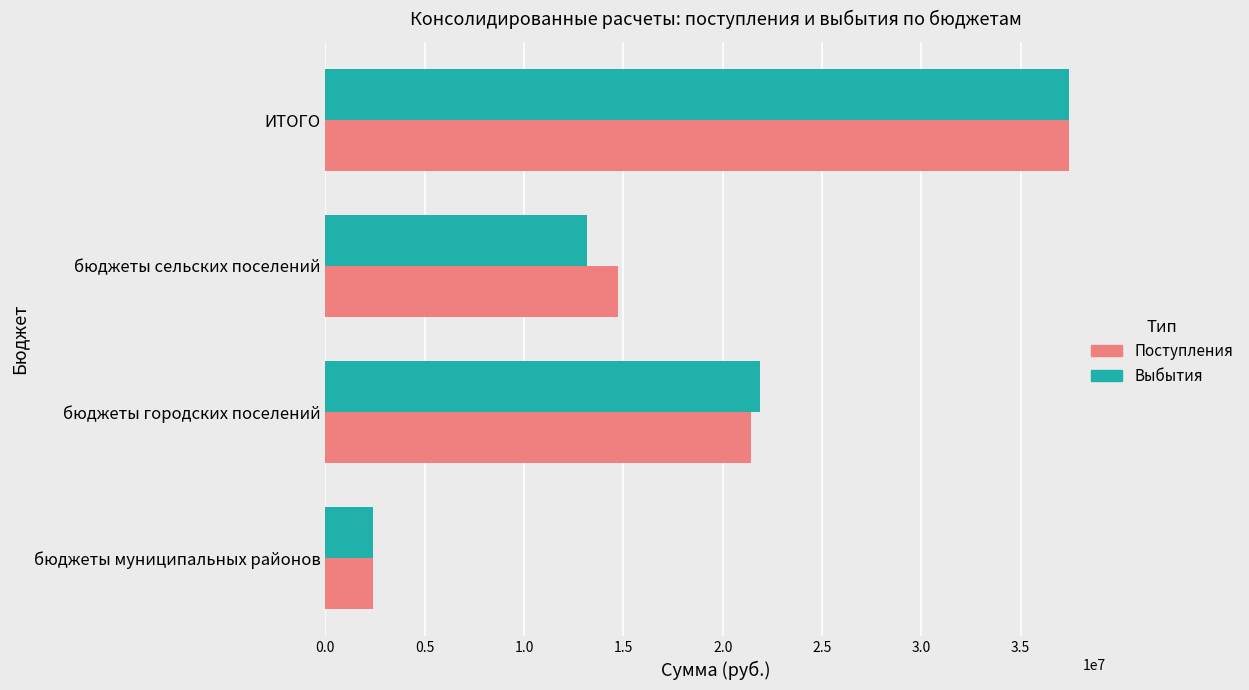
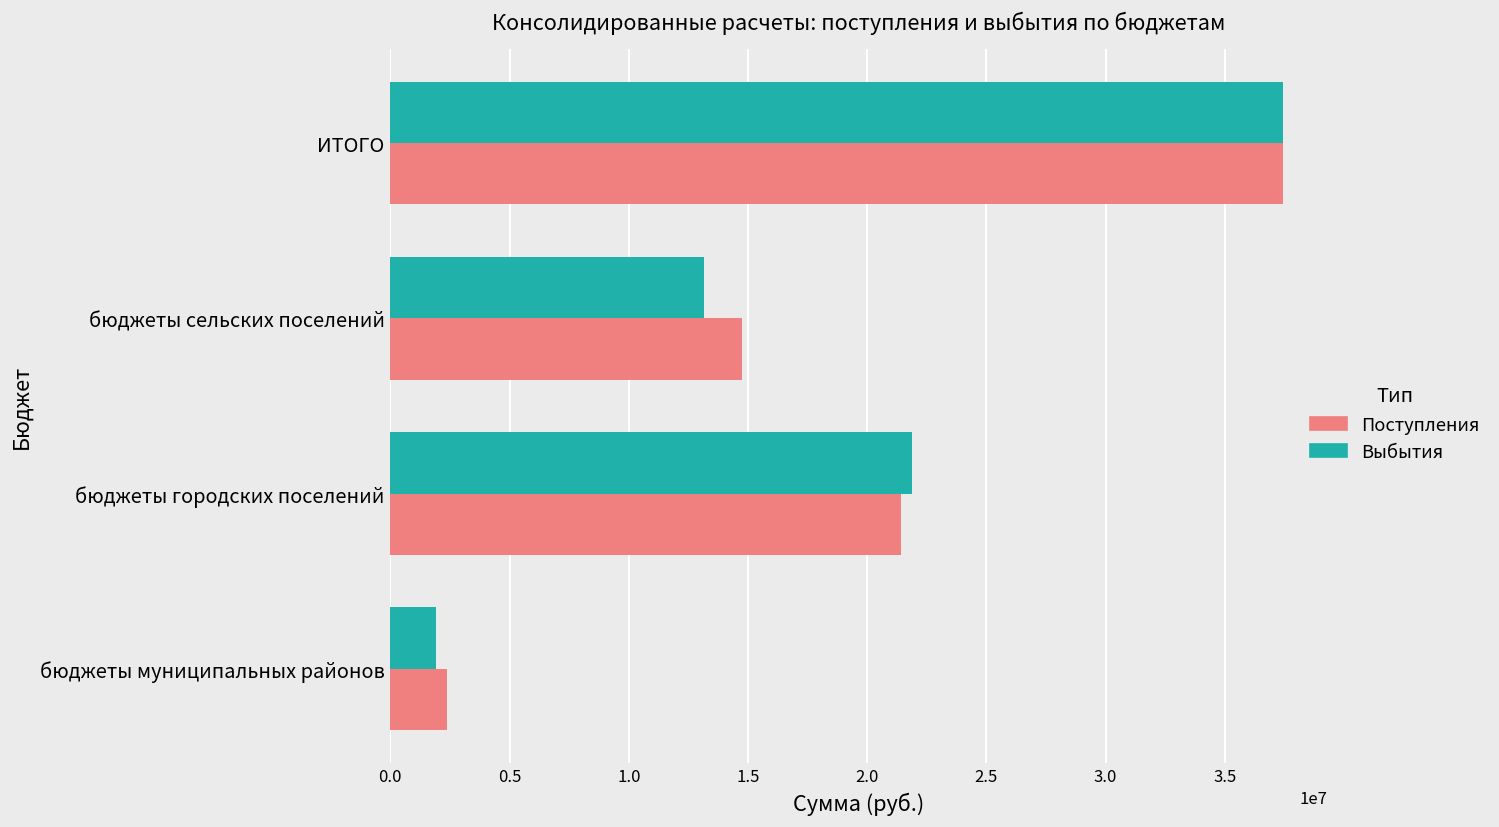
Выбытия, бюджеты муниципальных районов: 2400000 -> 1900000
